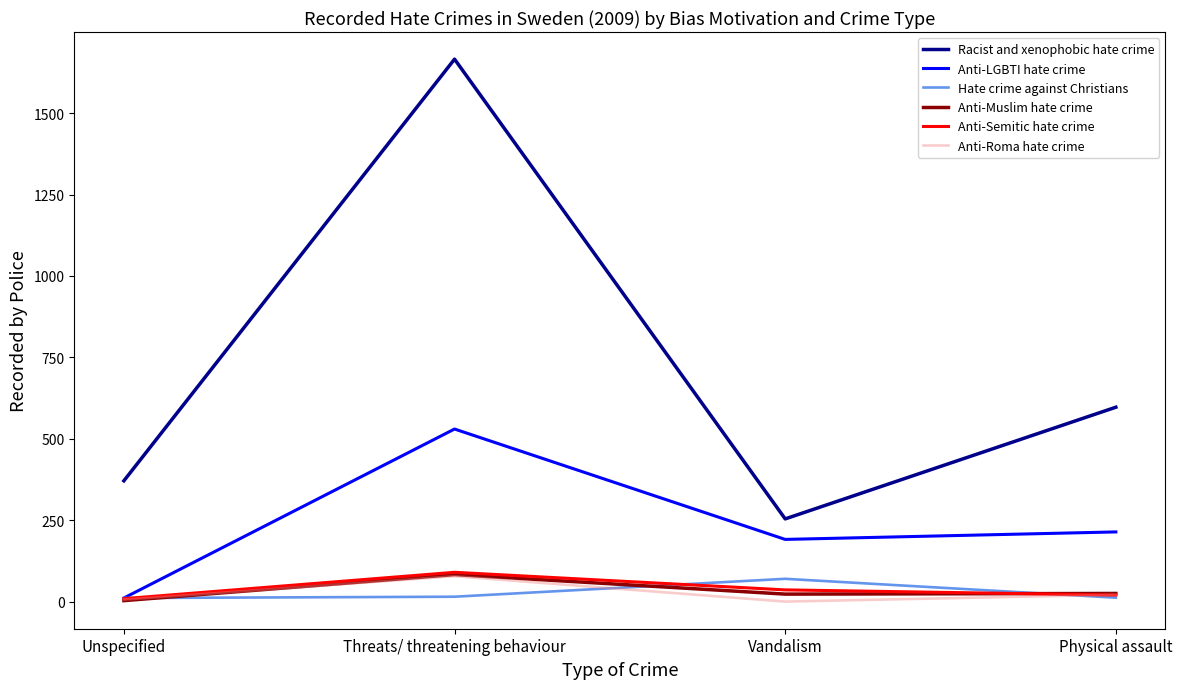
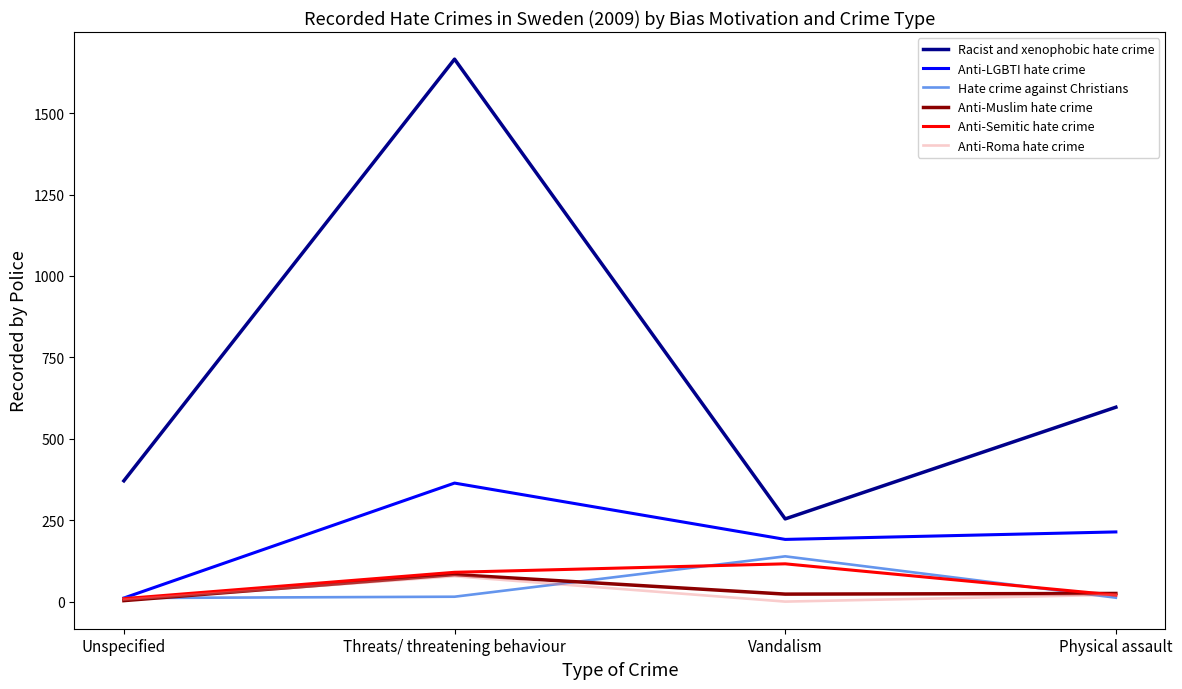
Anti-LGBTI hate crime, Threats/ threatening behaviour: 530 -> 360
Hate crime against Christians, Vandalism: 70 -> 140
Anti-Semitic hate crime, Vandalism: 40 -> 120
